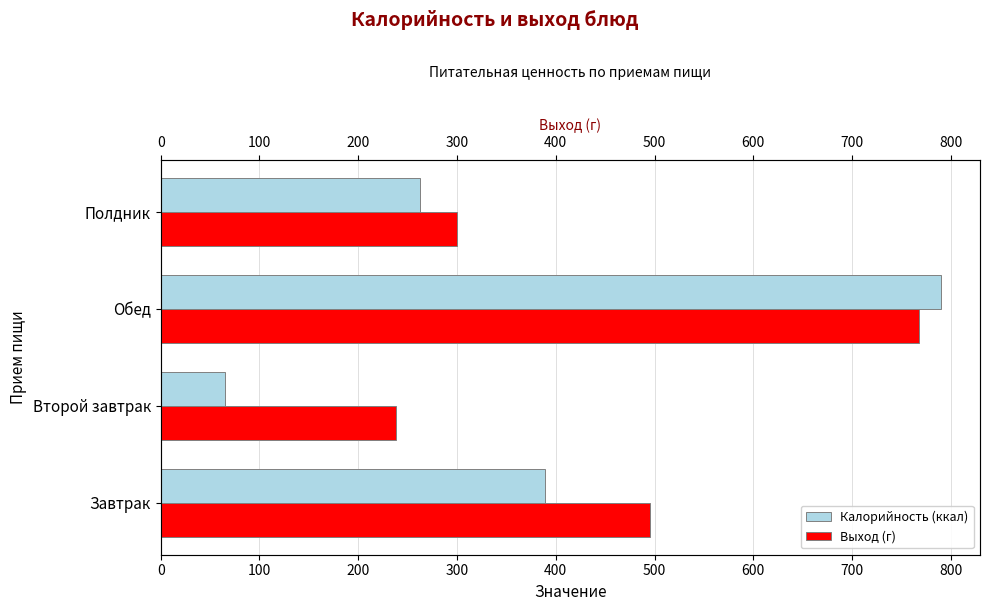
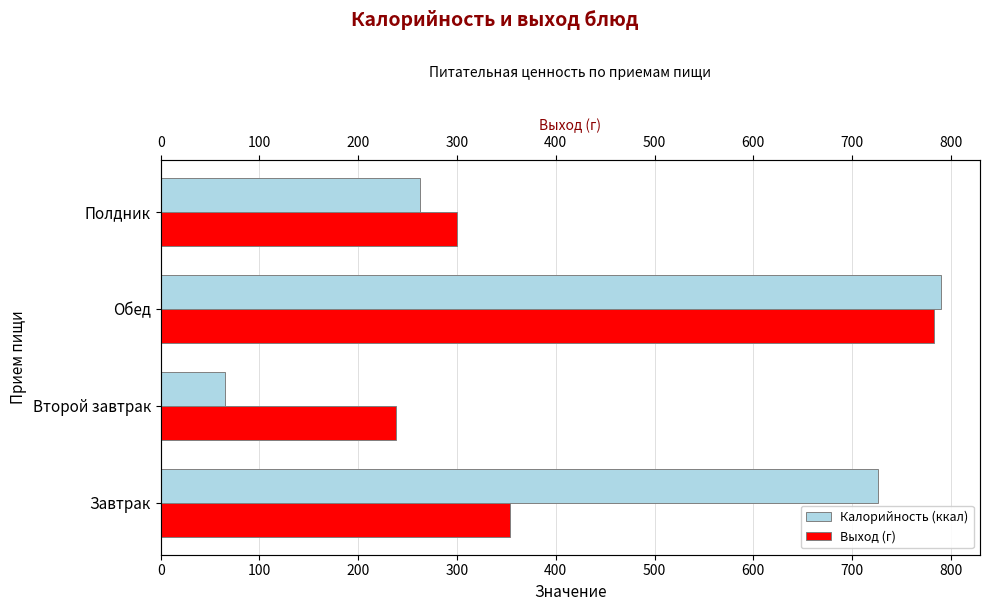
Выход (г), Обед: 770 -> 780
Калорийность (ккал), Завтрак: 390 -> 730
Выход (г), Завтрак: 500 -> 350
